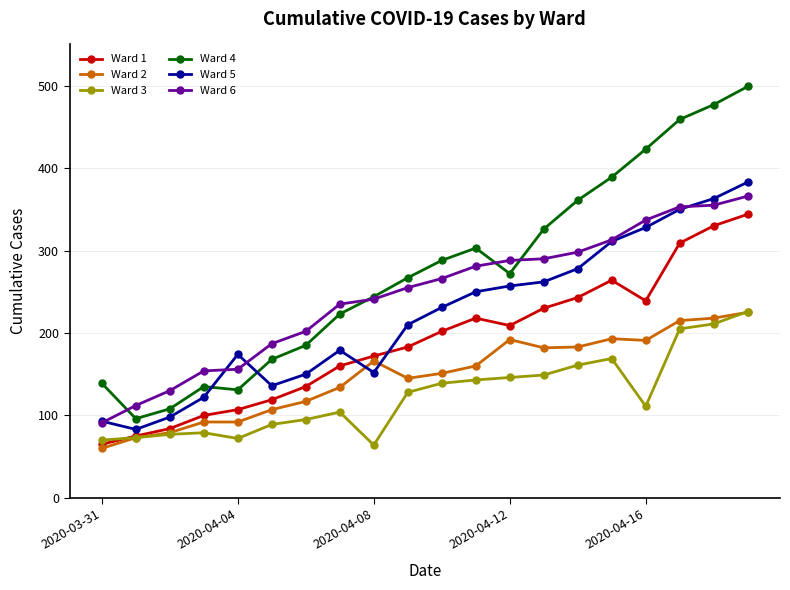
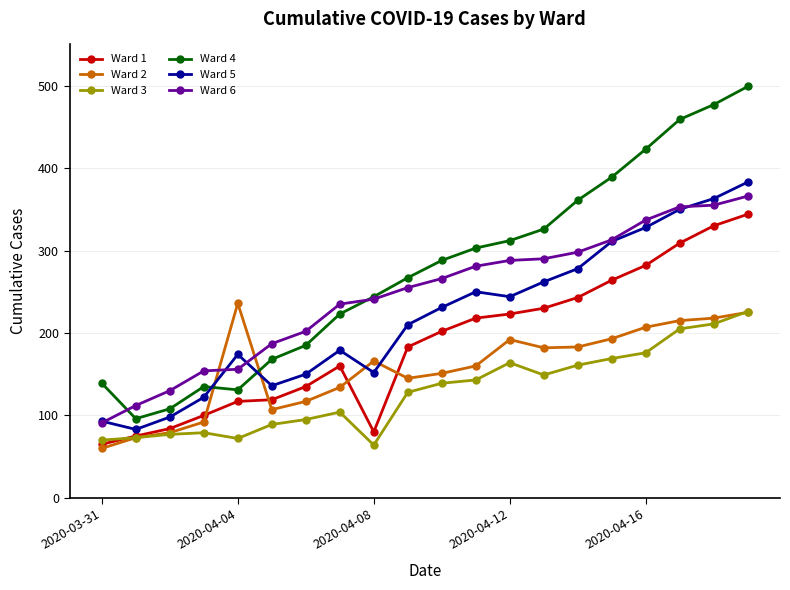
Ward 1, 2020-04-04: 110 -> 120
Ward 2, 2020-04-04: 90 -> 240
Ward 1, 2020-04-08: 170 -> 80
Ward 1, 2020-04-12: 210 -> 220
Ward 3, 2020-04-12: 150 -> 160
Ward 4, 2020-04-12: 270 -> 310
Ward 5, 2020-04-12: 260 -> 240
Ward 1, 2020-04-16: 240 -> 280
Ward 2, 2020-04-16: 190 -> 210
Ward 3, 2020-04-16: 110 -> 180
